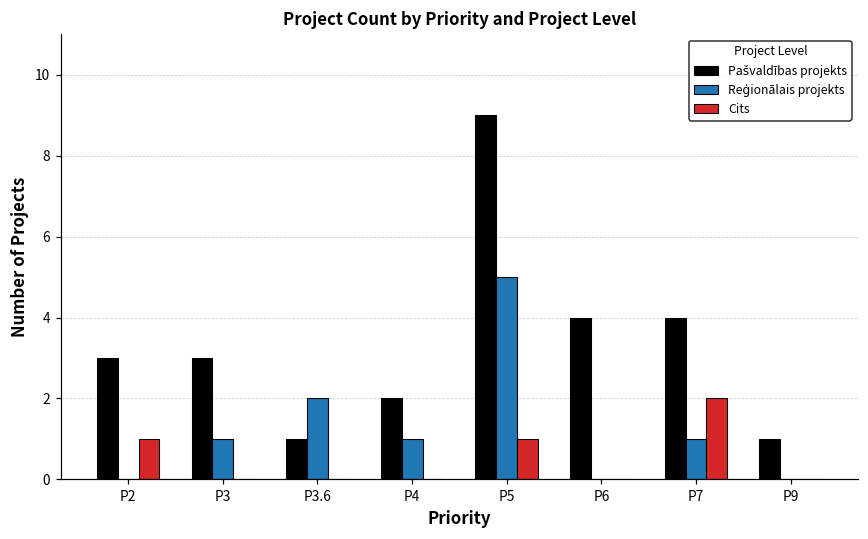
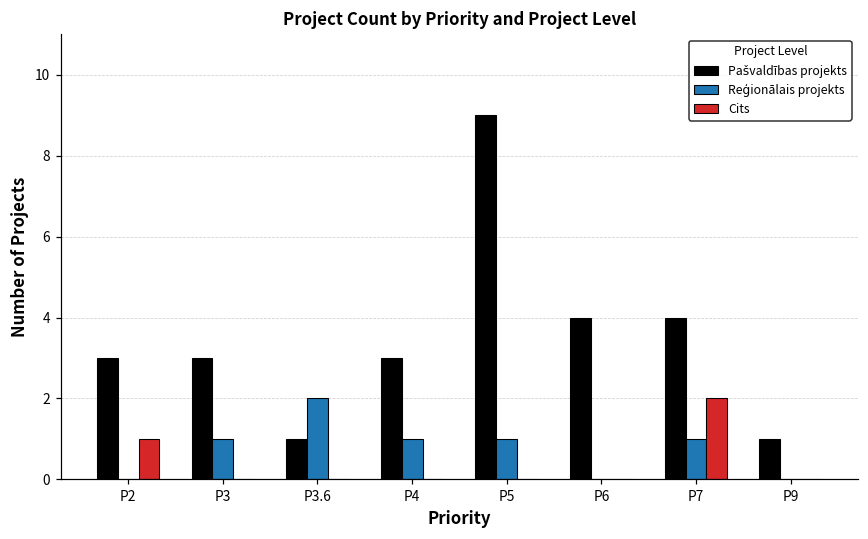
Pašvaldības projekts, P4: 2 -> 3
Reģionālais projekts, P5: 5 -> 1
Cits, P5: 1 -> 0
